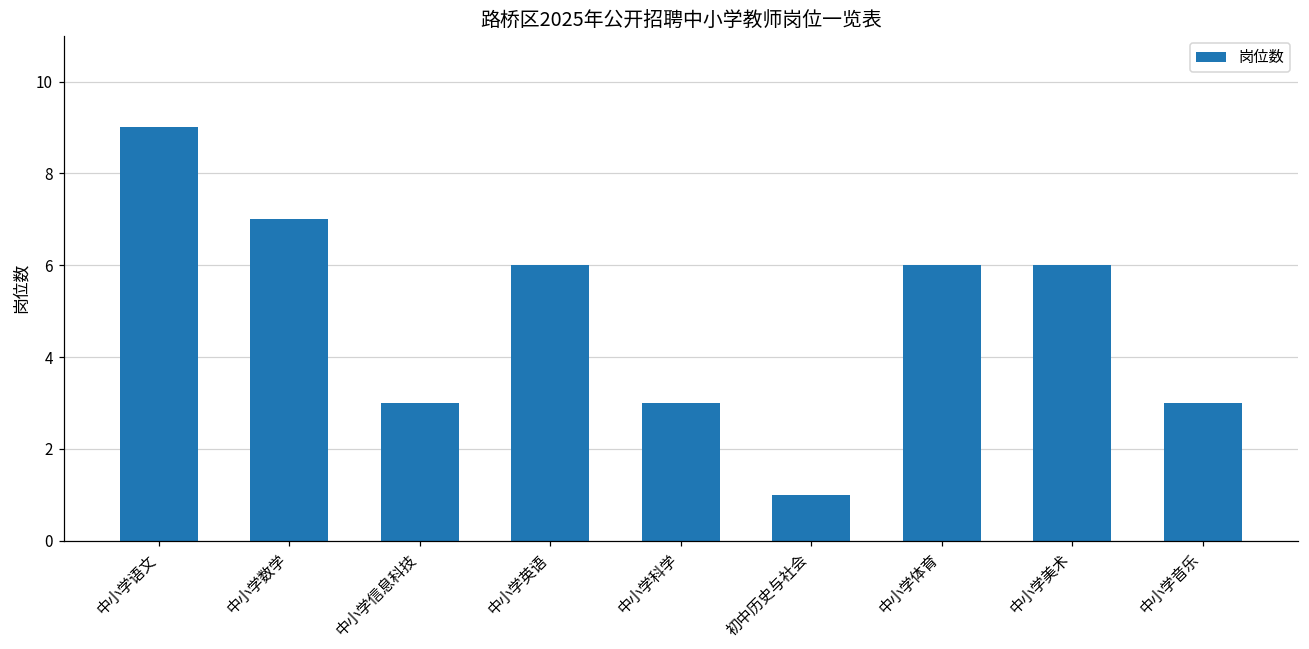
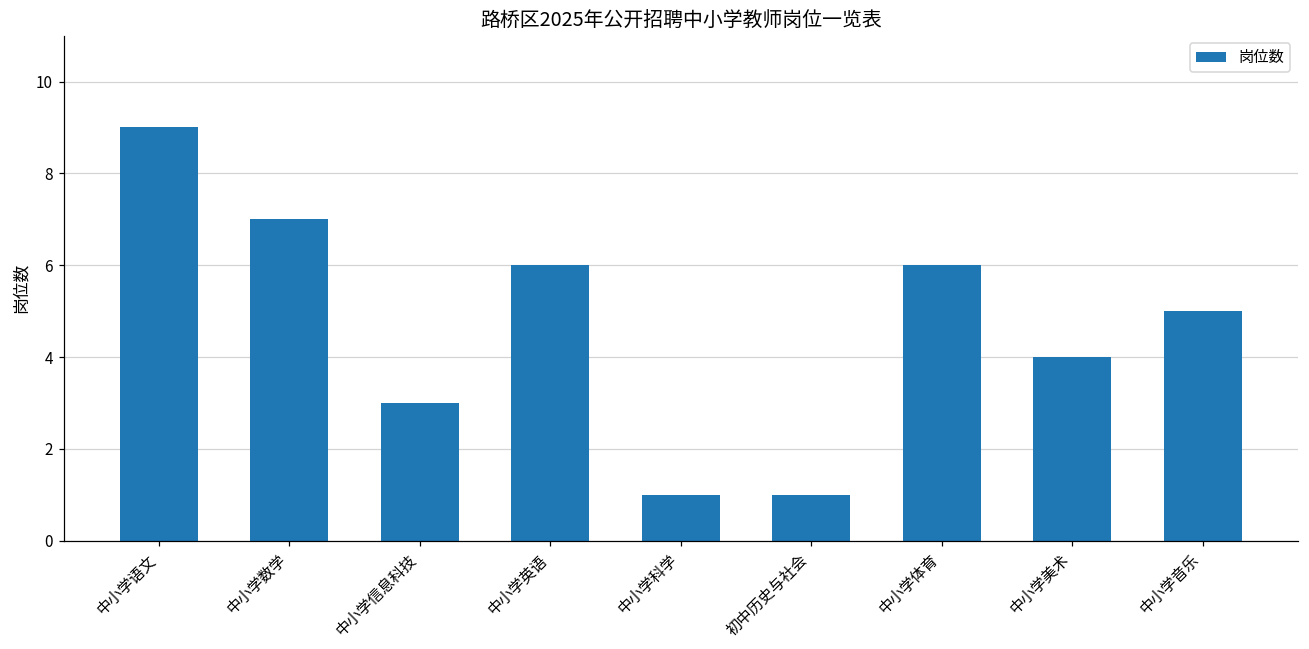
中小学科学: 3 -> 1
中小学美术: 6 -> 4
中小学音乐: 3 -> 5
